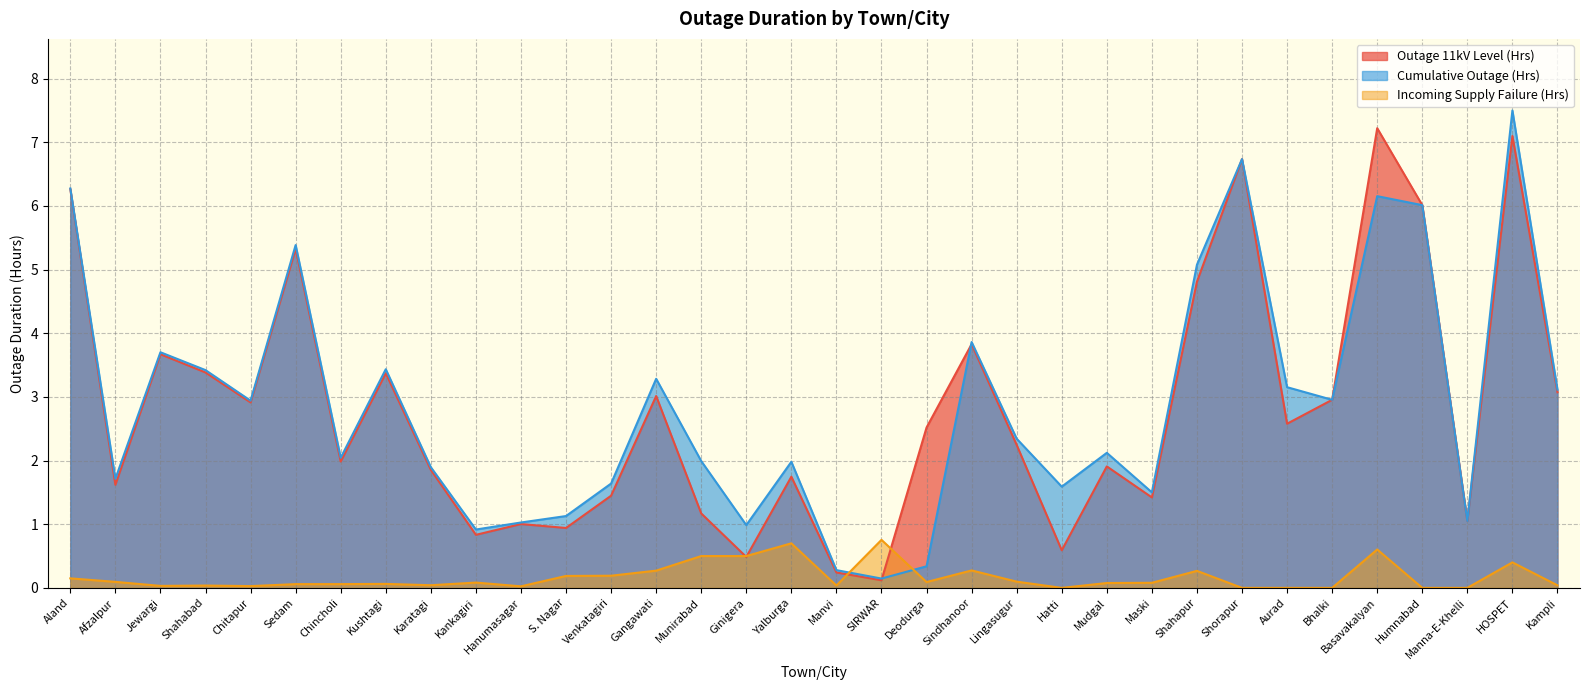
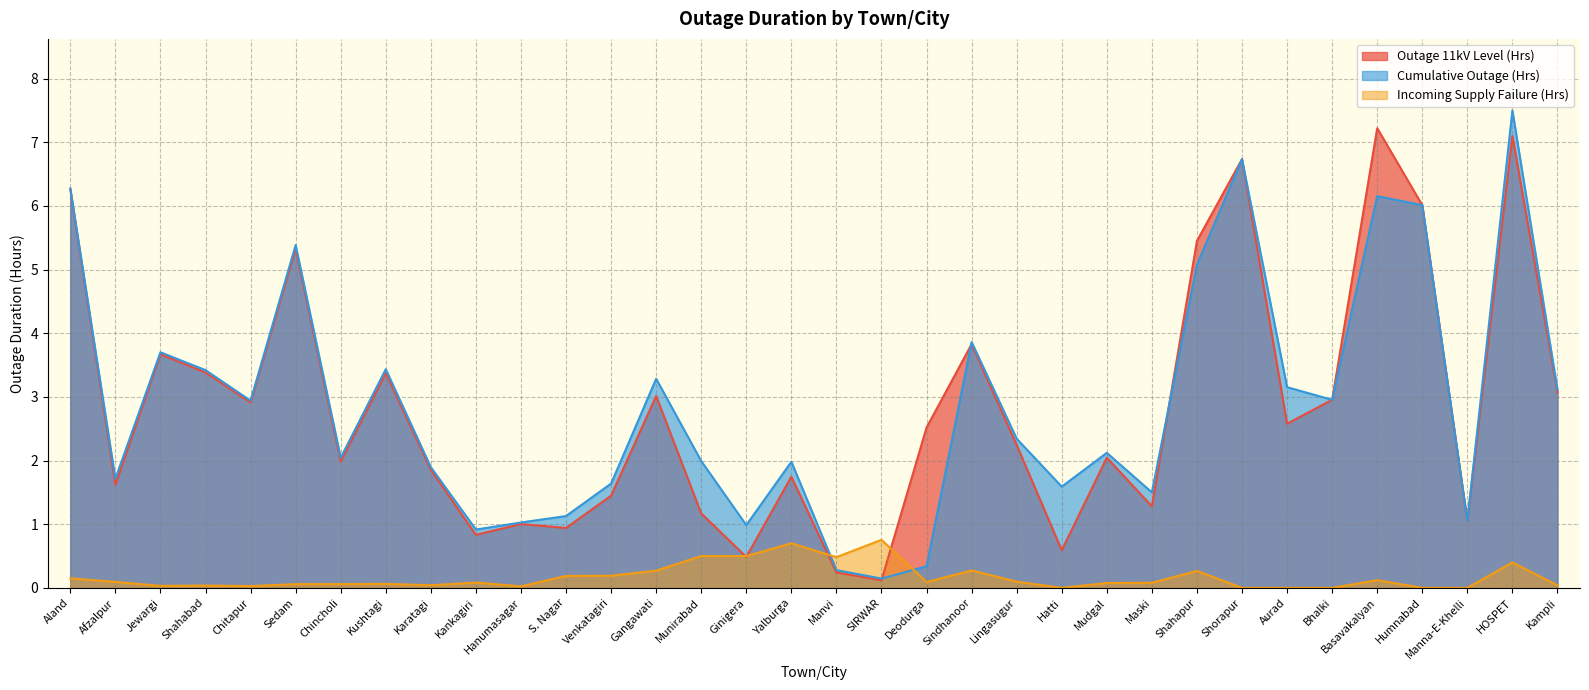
Incoming Supply Failure (Hrs), Manvi: 0.0 -> 0.5
Outage 11kV Level (Hrs), Mudgal: 1.9 -> 2.0
Outage 11kV Level (Hrs), Maski: 1.4 -> 1.3
Outage 11kV Level (Hrs), Shahapur: 4.8 -> 5.5
Incoming Supply Failure (Hrs), Basavakalyan: 0.6 -> 0.1
